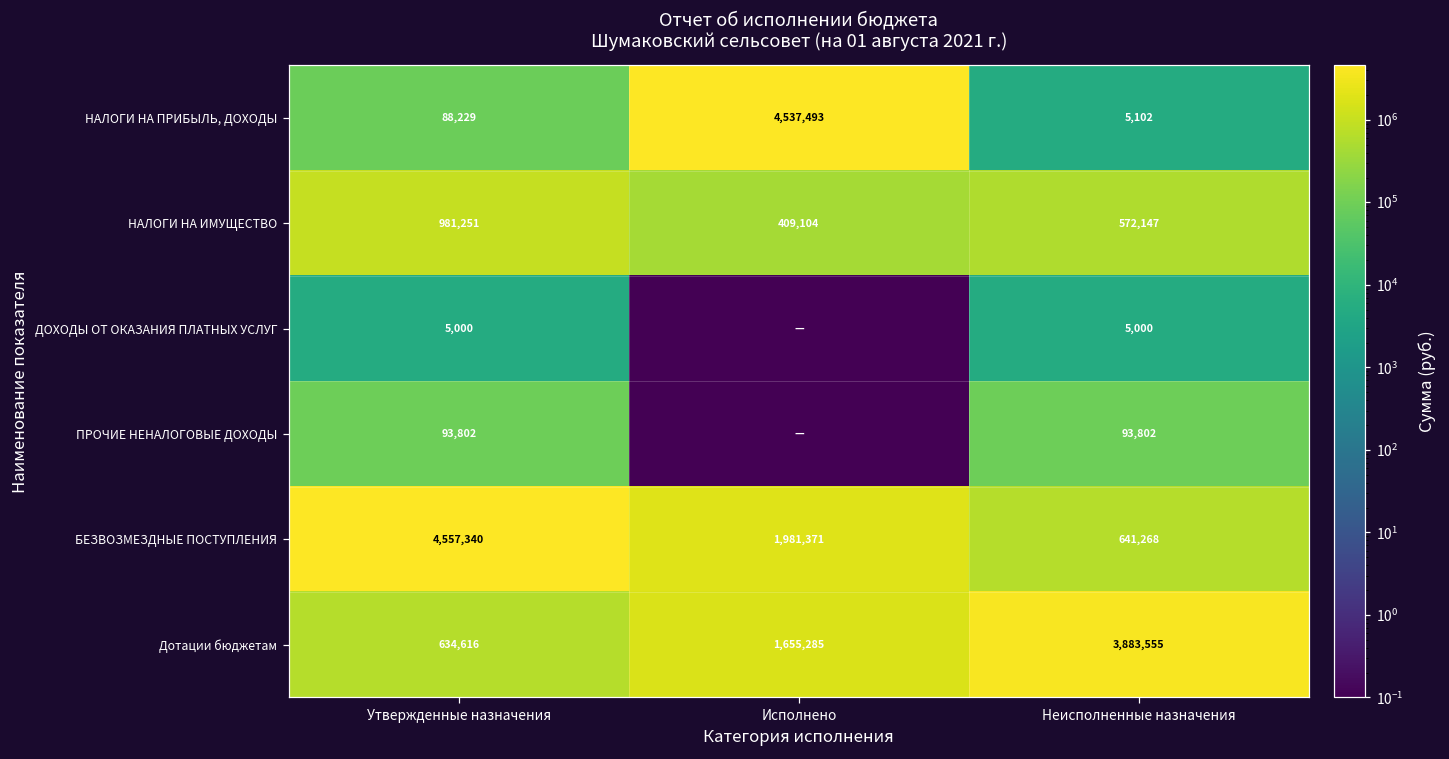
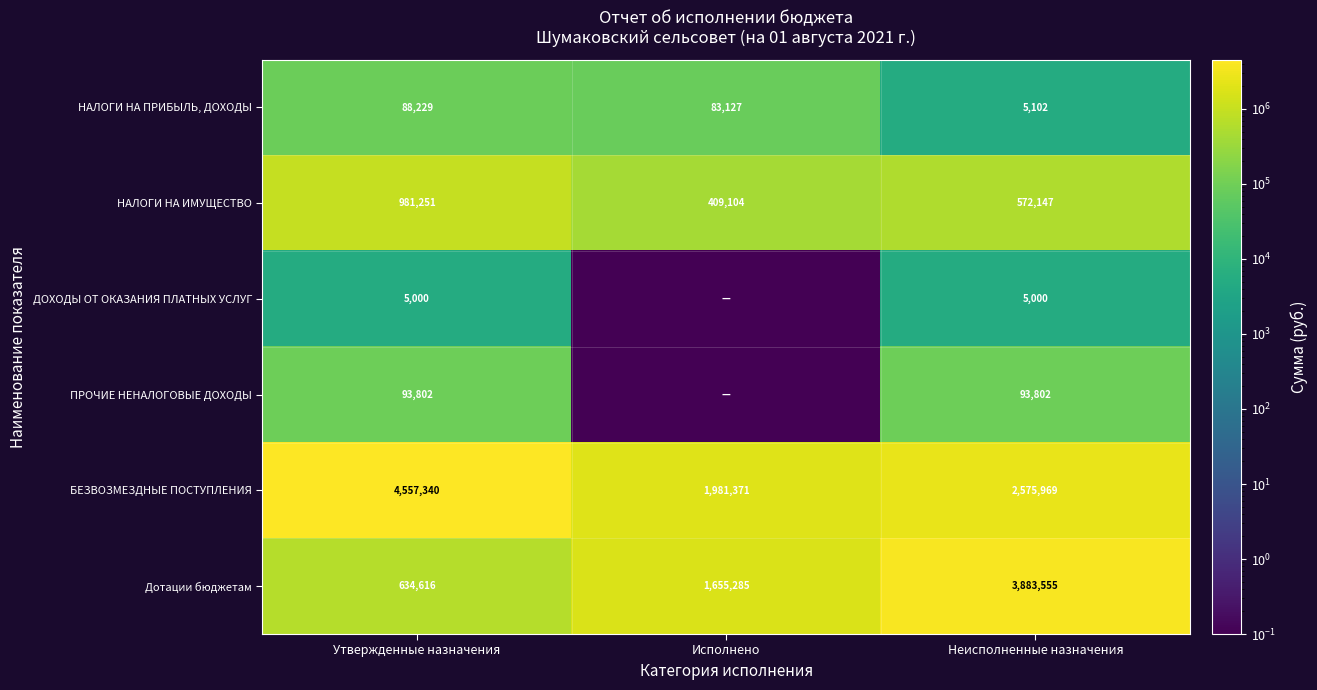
НАЛОГИ НА ПРИБЫЛЬ, ДОХОДЫ, Исполнено: 4,537,493 -> 83,127
БЕЗВОЗМЕЗДНЫЕ ПОСТУПЛЕНИЯ, Неисполненные назначения: 641,268 -> 2,575,969
